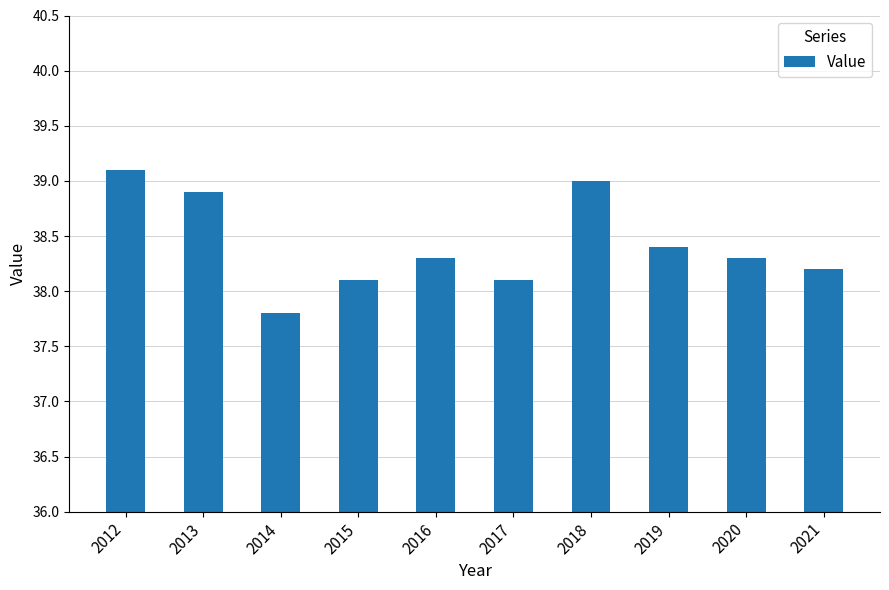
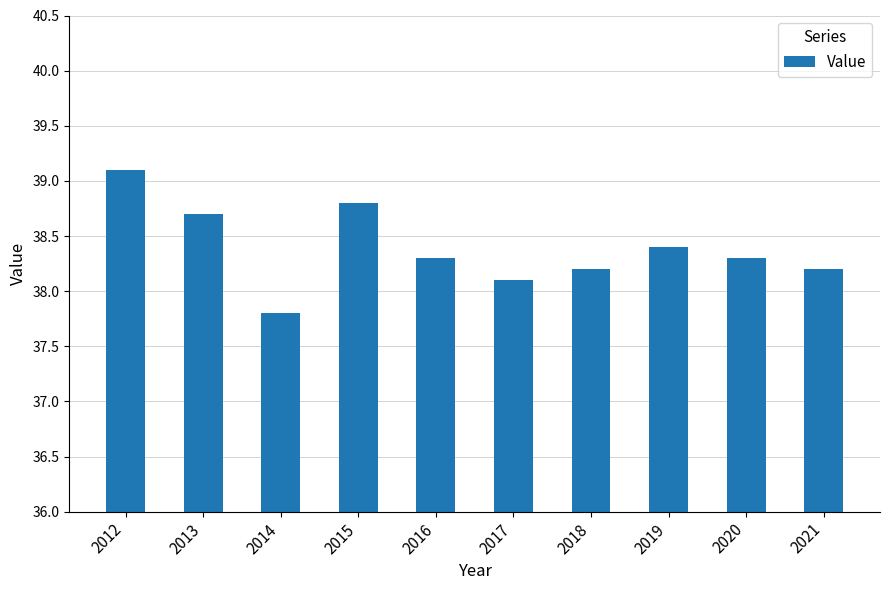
2013: 38.9 -> 38.7
2015: 38.1 -> 38.8
2018: 39.0 -> 38.2
